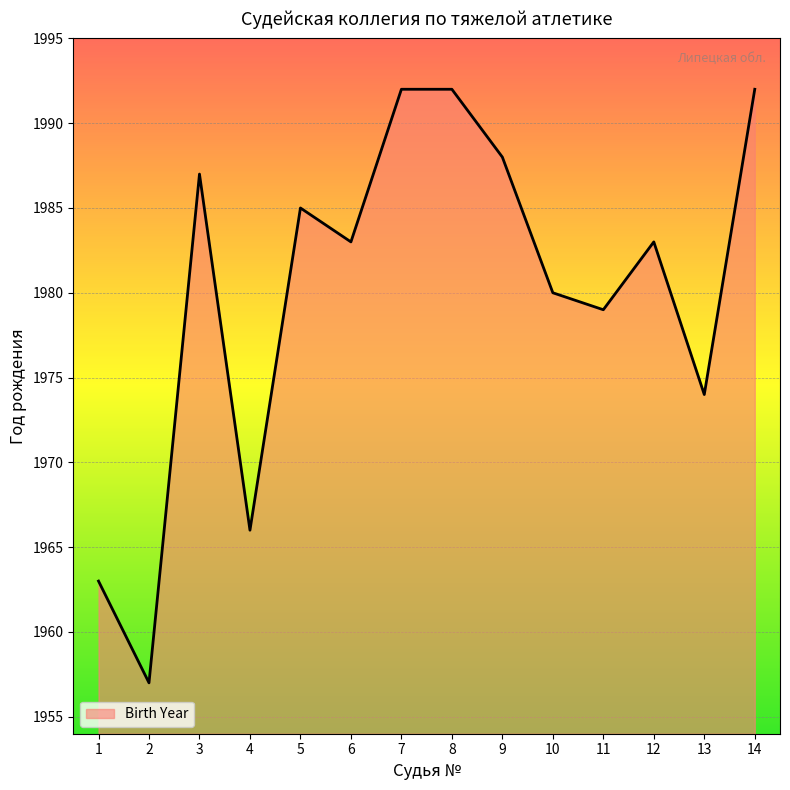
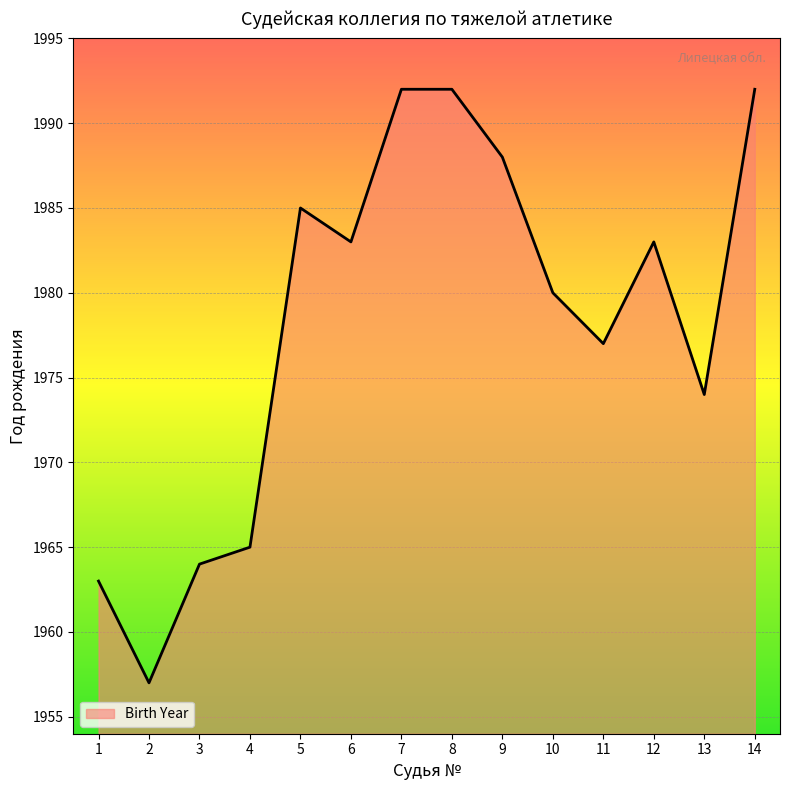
3: 1987 -> 1964
4: 1966 -> 1965
11: 1979 -> 1977
